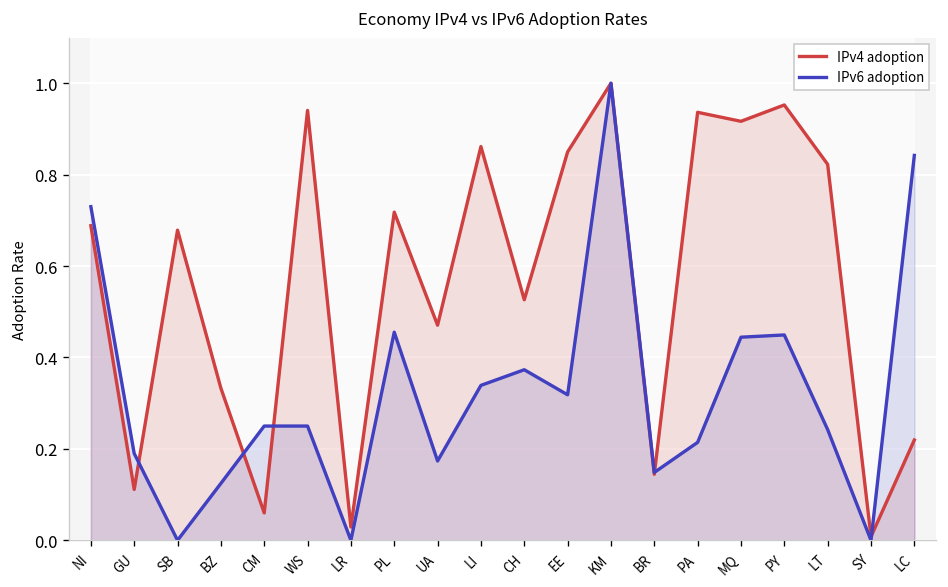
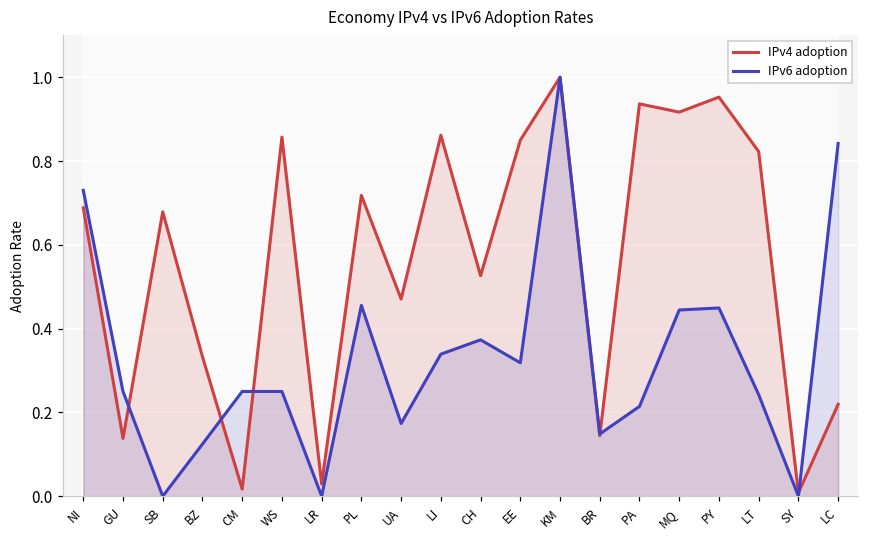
IPv4 adoption, GU: 0.11 -> 0.14
IPv6 adoption, GU: 0.19 -> 0.25
IPv4 adoption, CM: 0.06 -> 0.02
IPv4 adoption, WS: 0.94 -> 0.86
